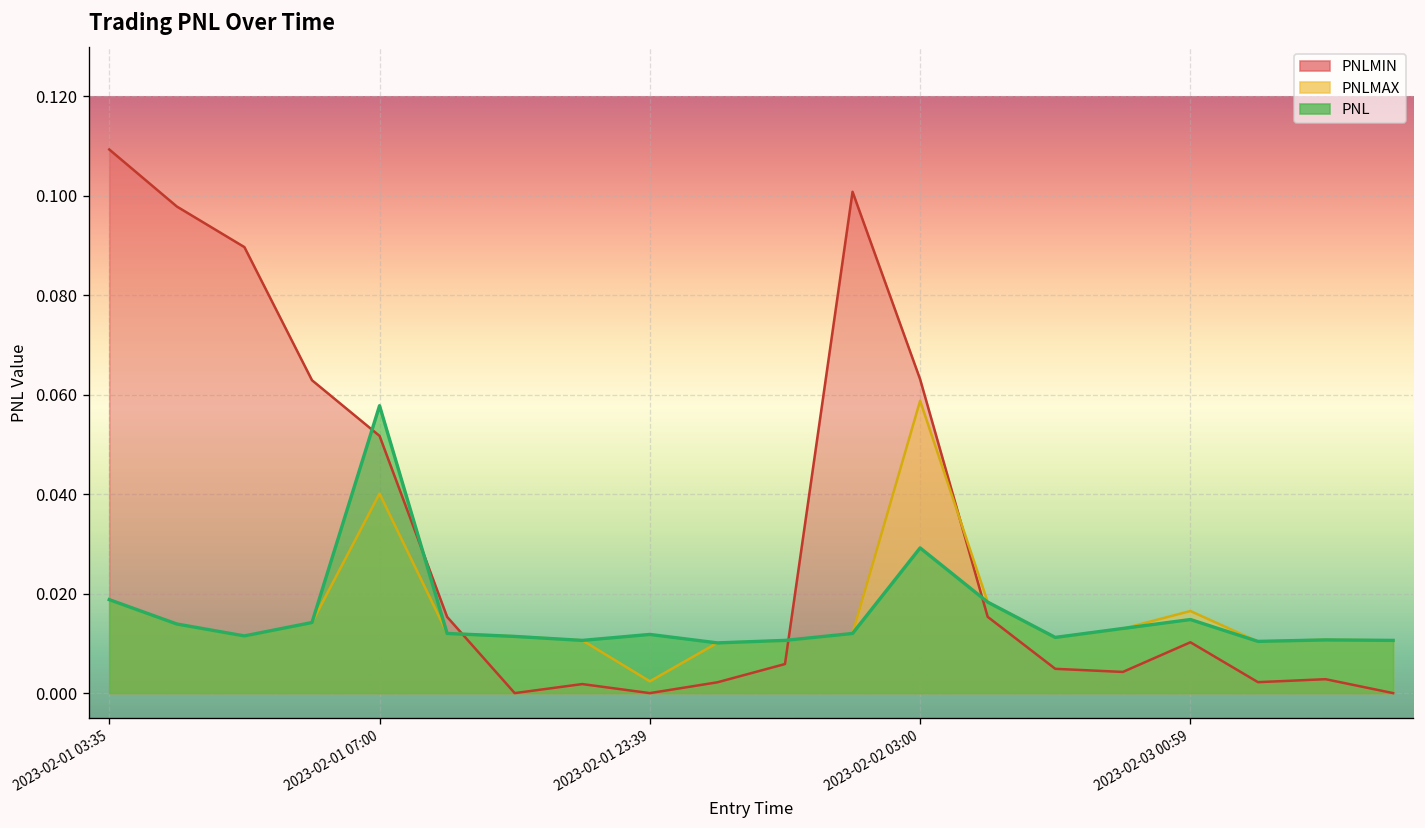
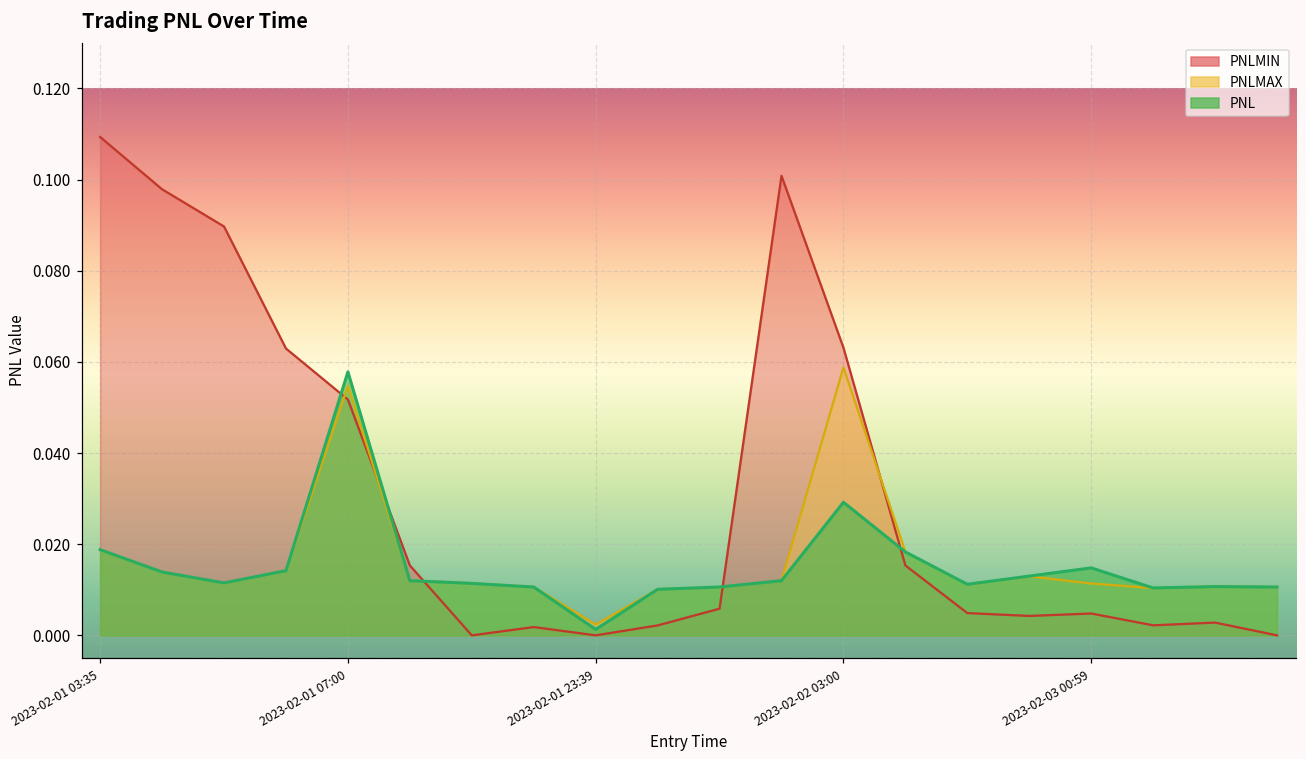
PNLMAX, 2023-02-01 07:00: 0.040 -> 0.055
PNL, 2023-02-01 23:39: 0.012 -> 0.001
PNLMIN, 2023-02-03 00:59: 0.010 -> 0.005
PNLMAX, 2023-02-03 00:59: 0.017 -> 0.011
